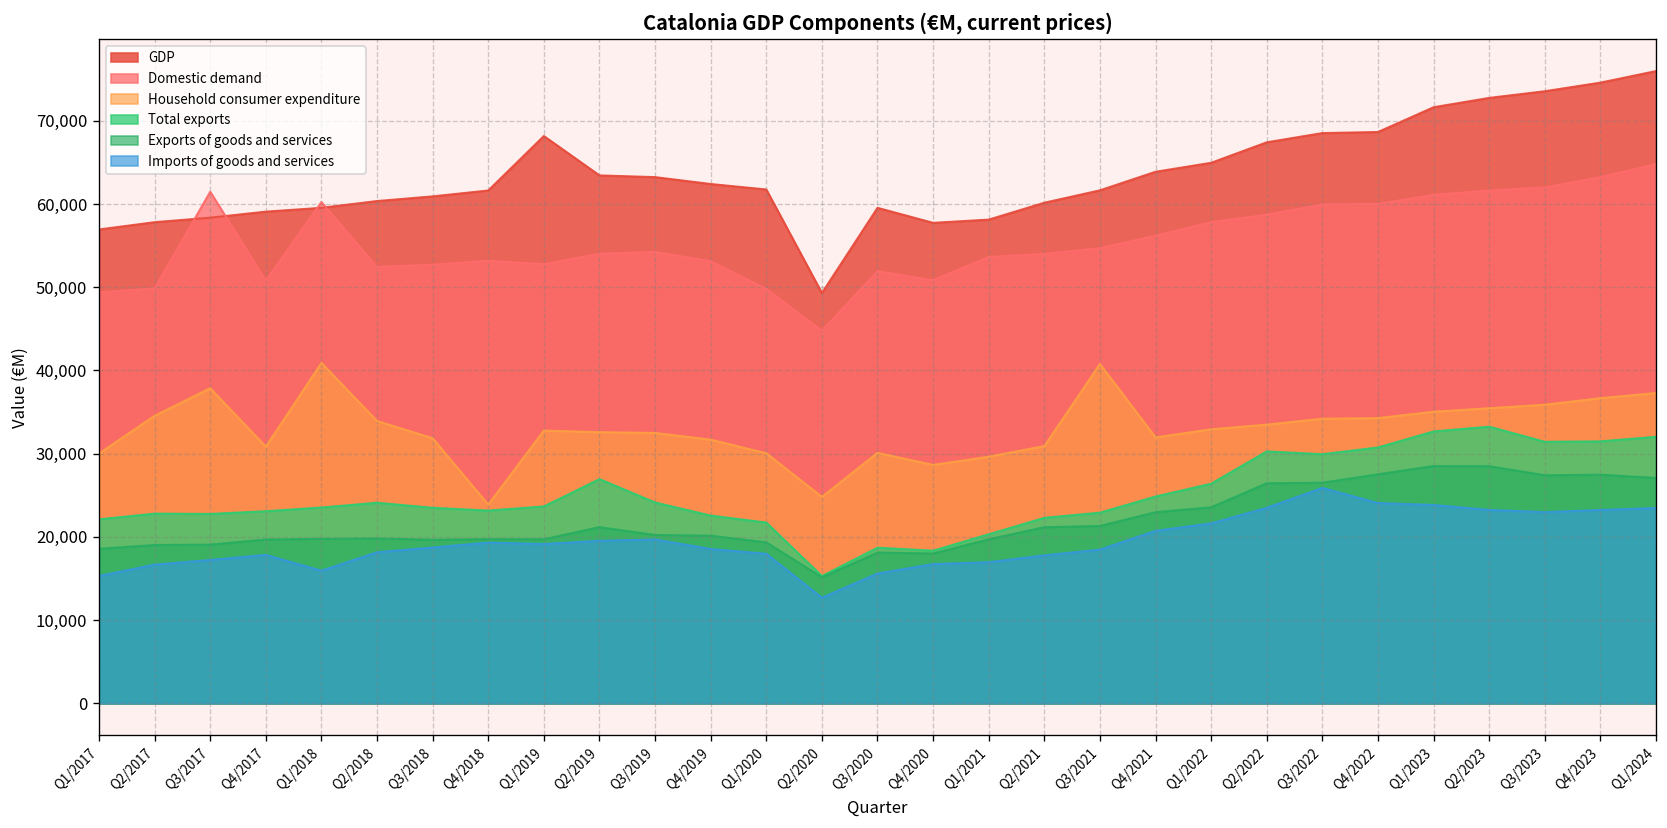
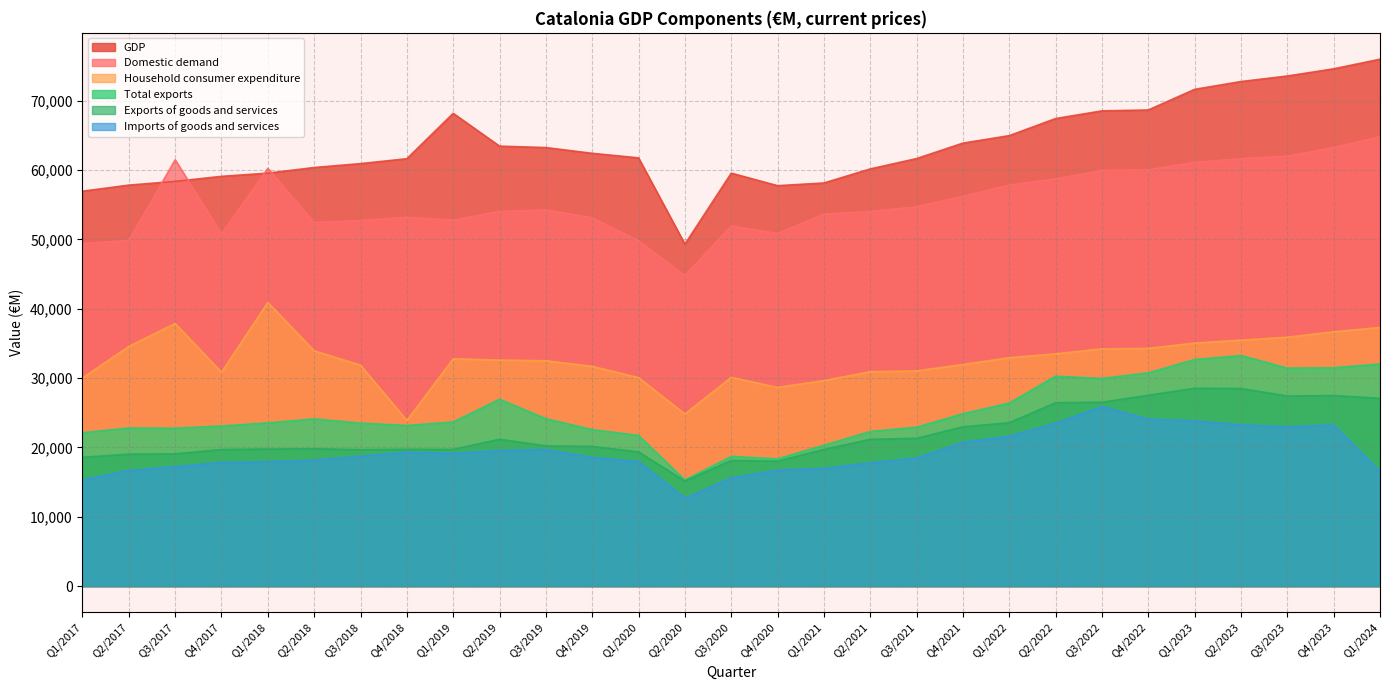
Imports of goods and services, Q1/2018: 16,000 -> 18,000
Household consumer expenditure, Q3/2021: 41,000 -> 31,000
Imports of goods and services, Q1/2024: 23,000 -> 17,000
